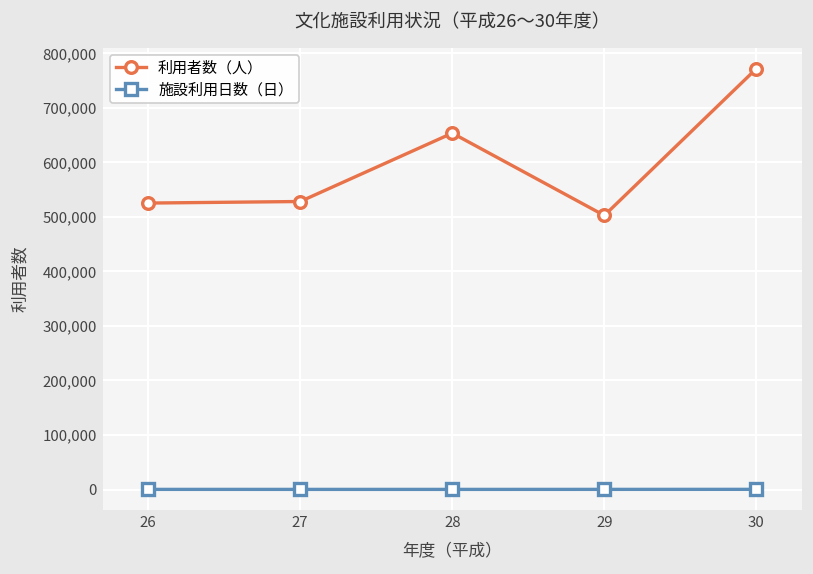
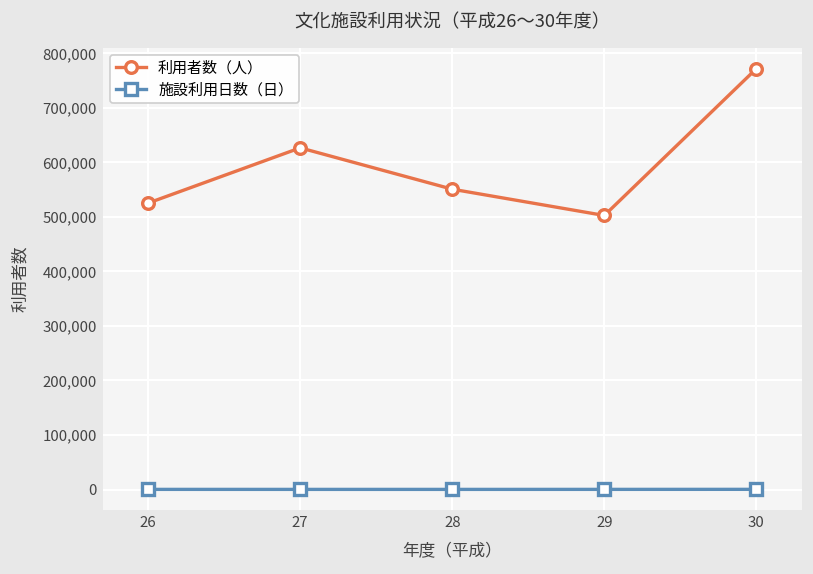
利用者数（人）, 27: 530,000 -> 630,000
利用者数（人）, 28: 650,000 -> 550,000
